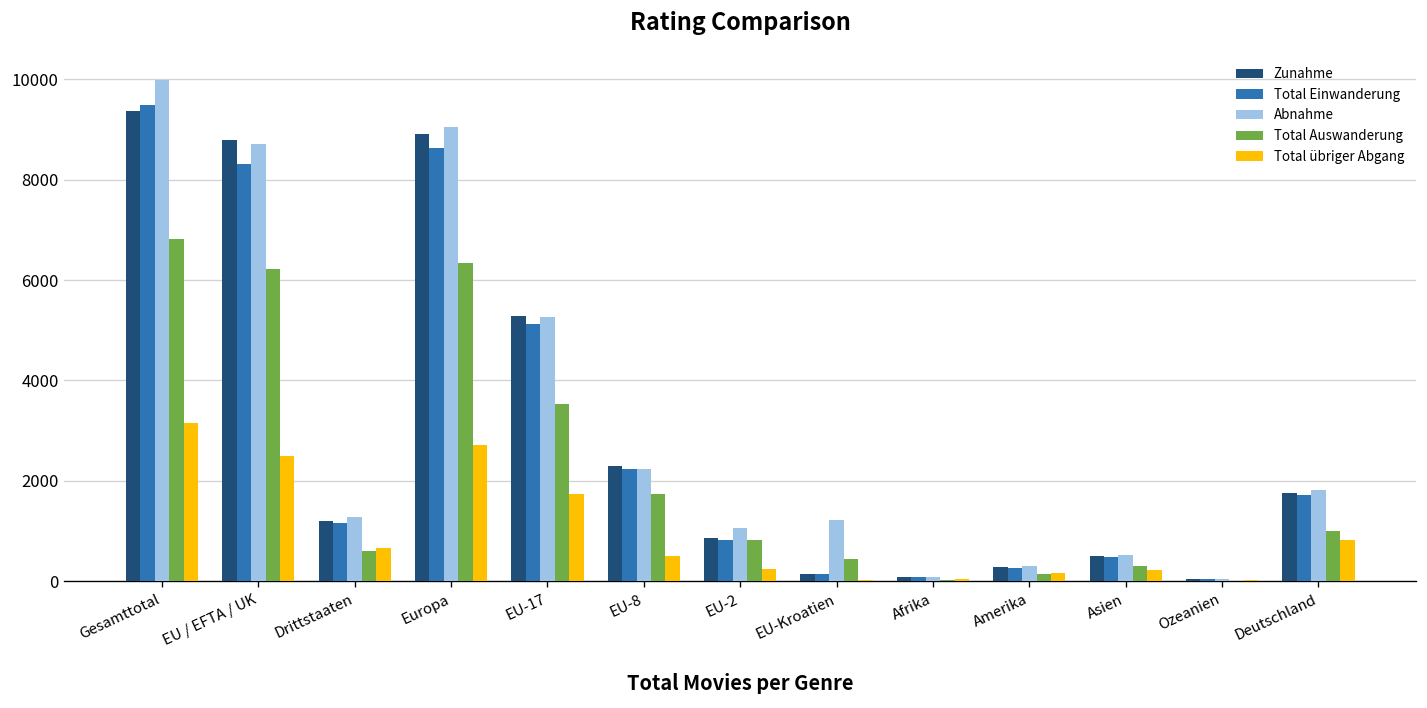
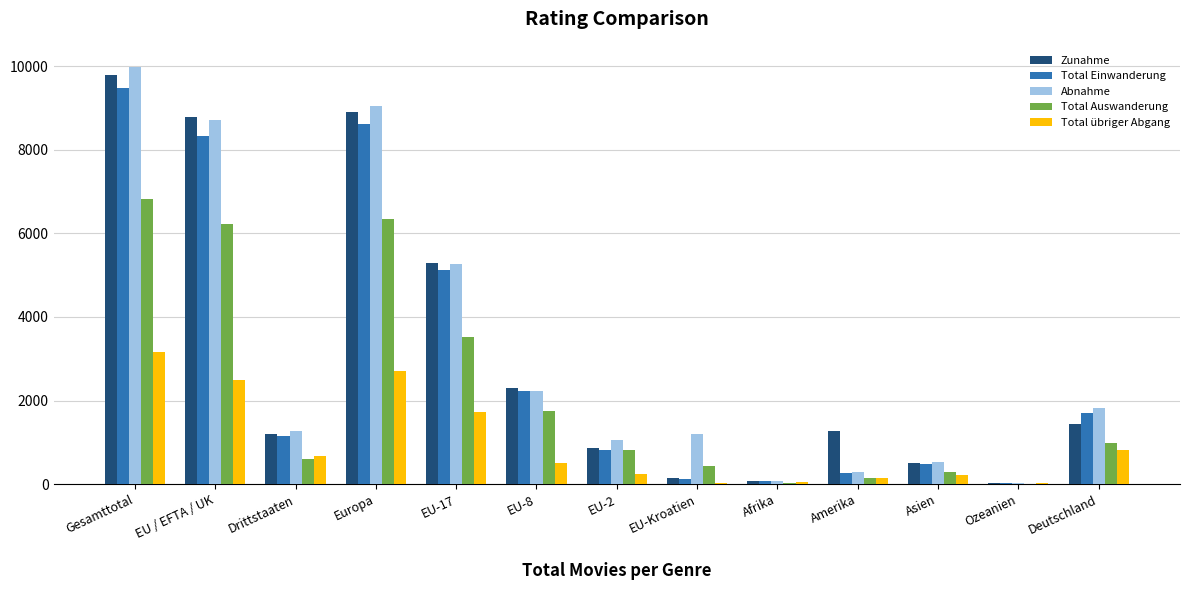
Zunahme, Gesamttotal: 9400 -> 9800
Zunahme, Amerika: 300 -> 1300
Zunahme, Deutschland: 1800 -> 1400
